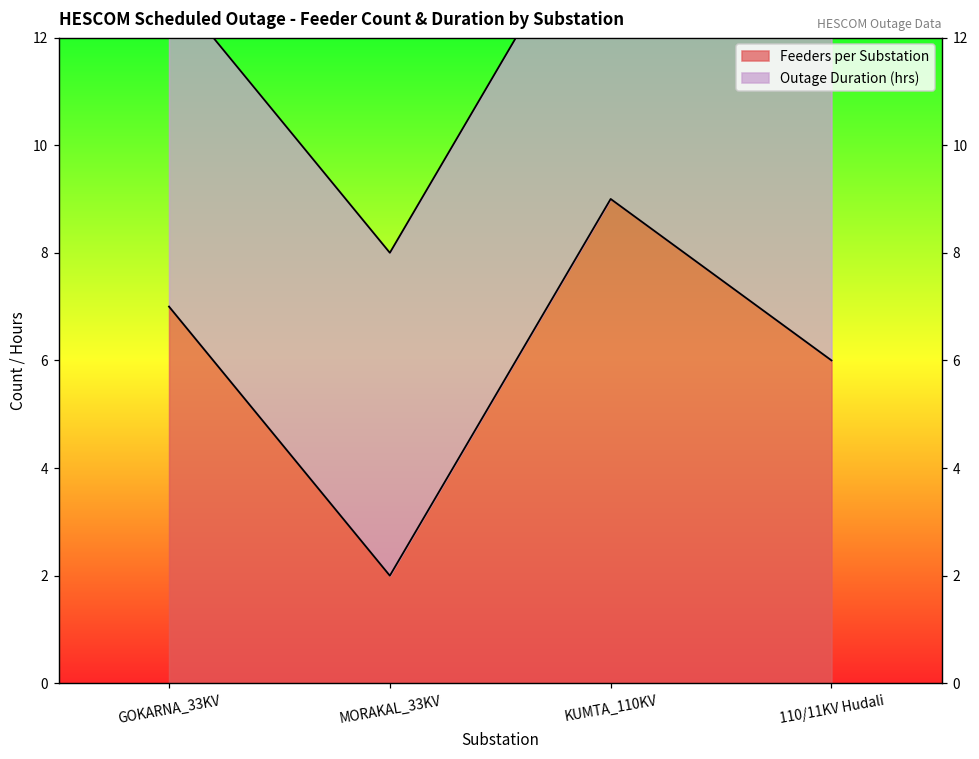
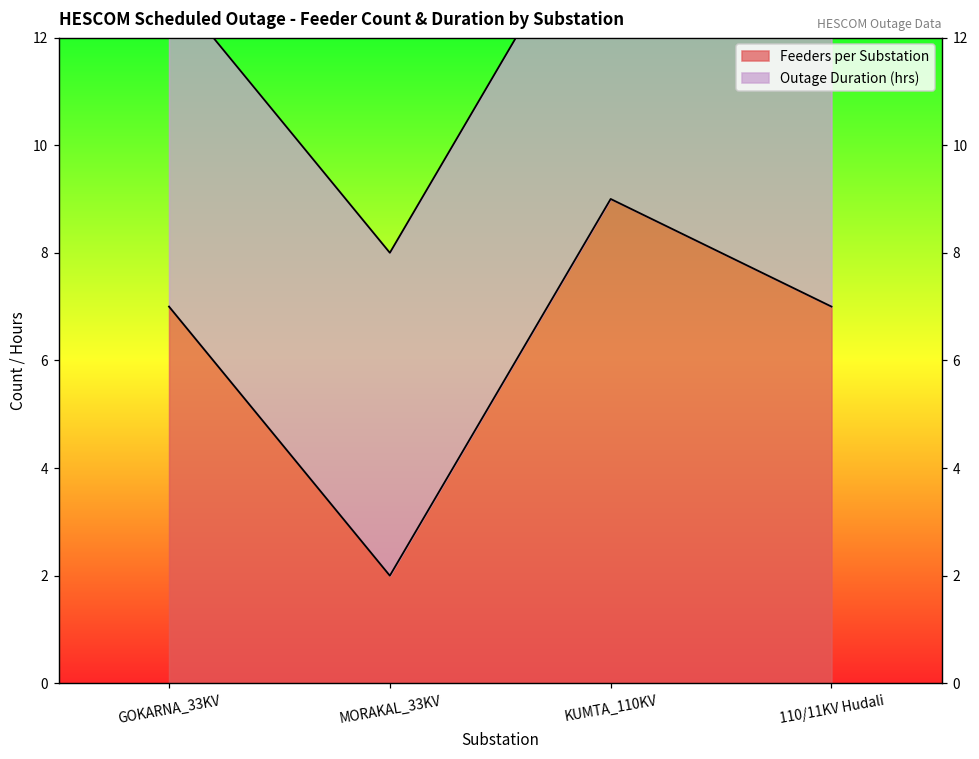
Feeders per Substation, 110/11KV Hudali: 6 -> 7
